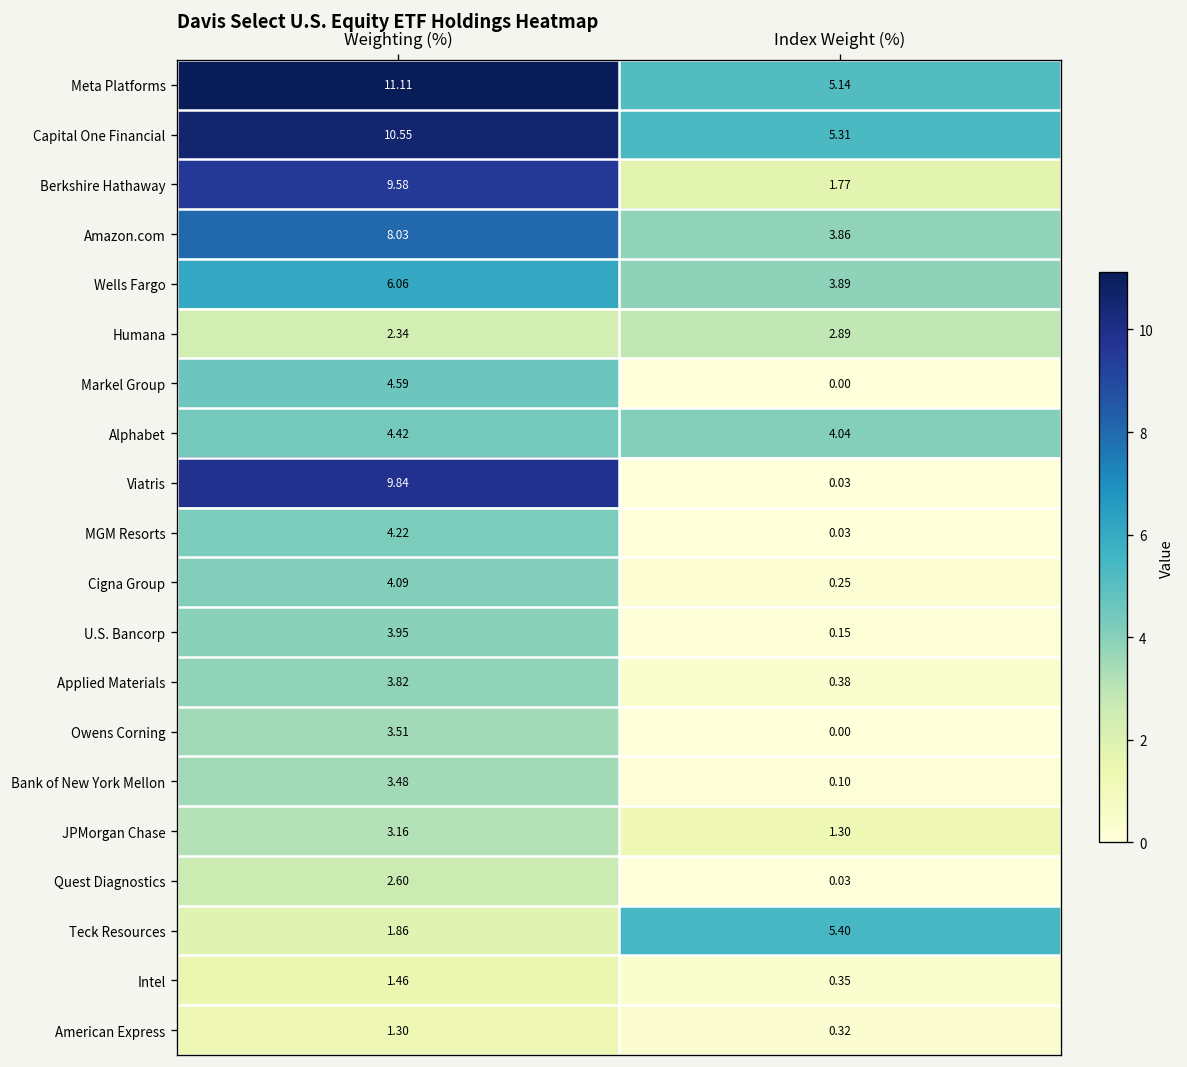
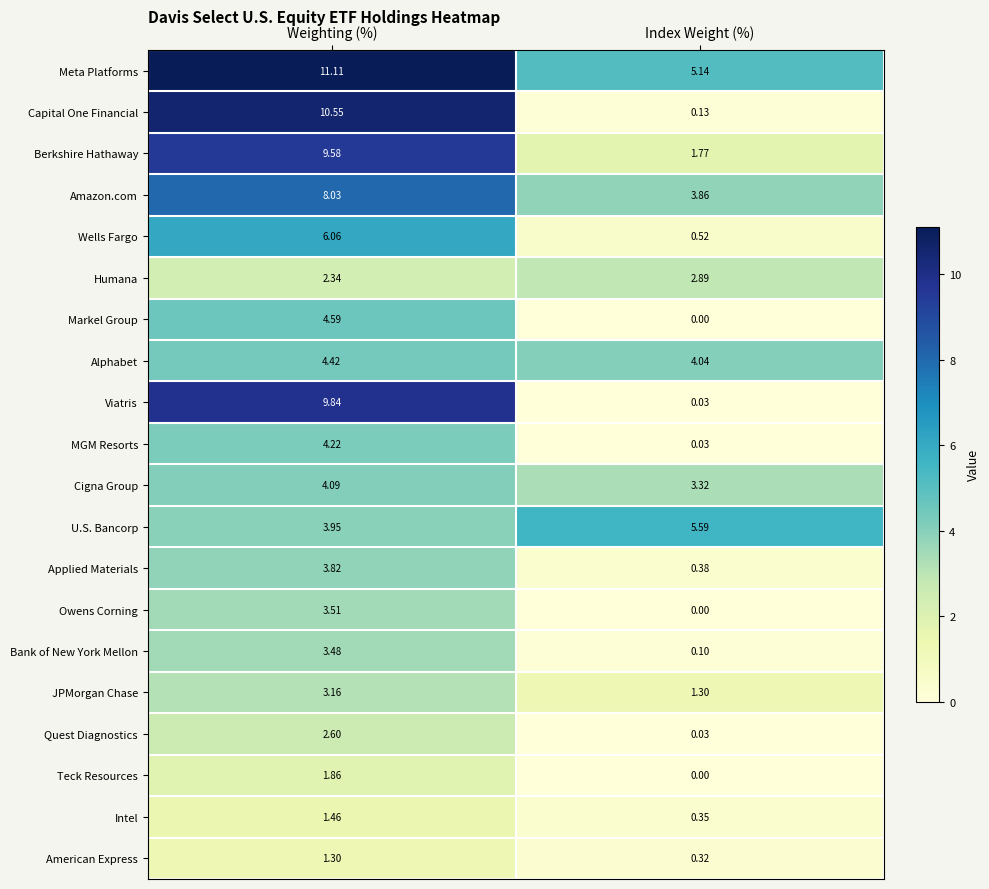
Capital One Financial, Index Weight (%): 5.31 -> 0.13
Wells Fargo, Index Weight (%): 3.89 -> 0.52
Cigna Group, Index Weight (%): 0.25 -> 3.32
U.S. Bancorp, Index Weight (%): 0.15 -> 5.59
Teck Resources, Index Weight (%): 5.40 -> 0.00
